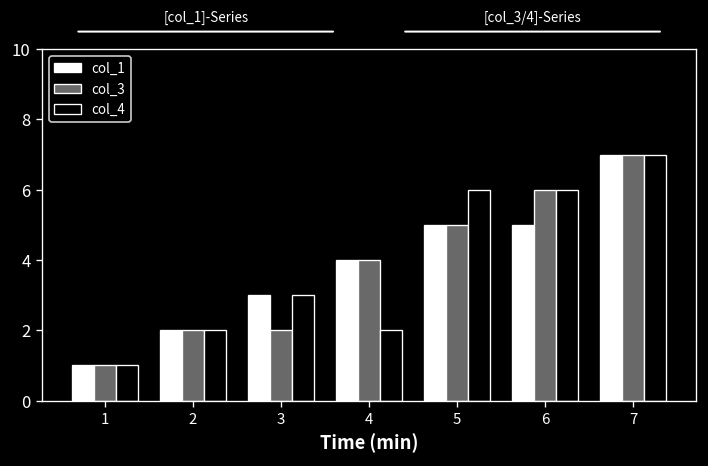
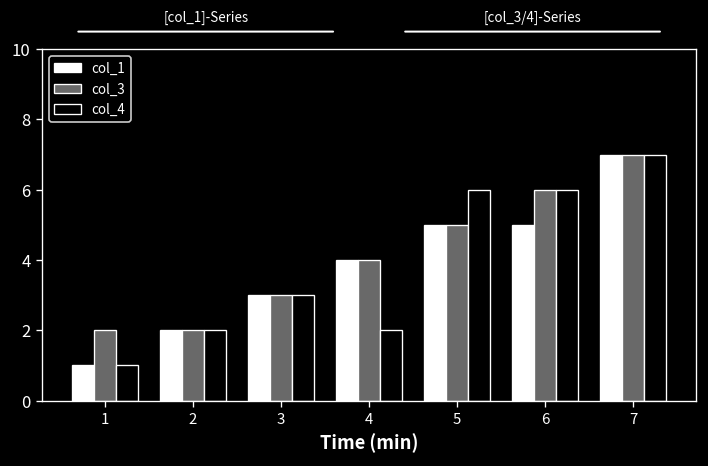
col_3, 1: 1 -> 2
col_3, 3: 2 -> 3
